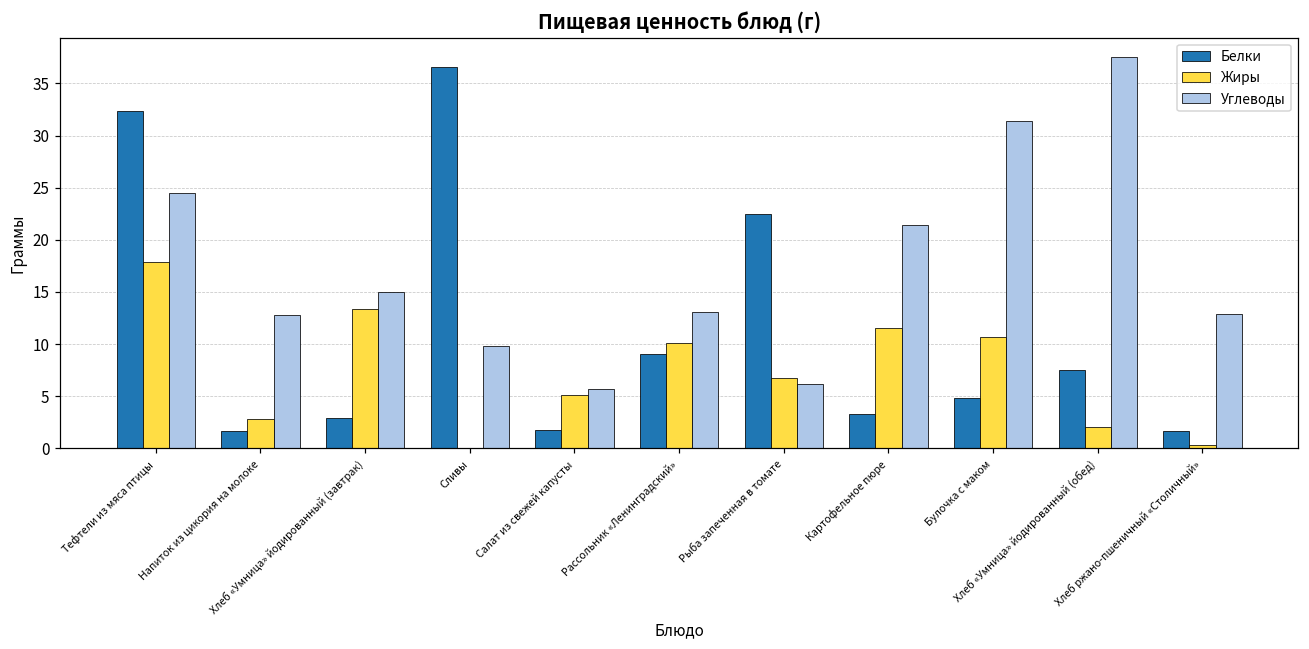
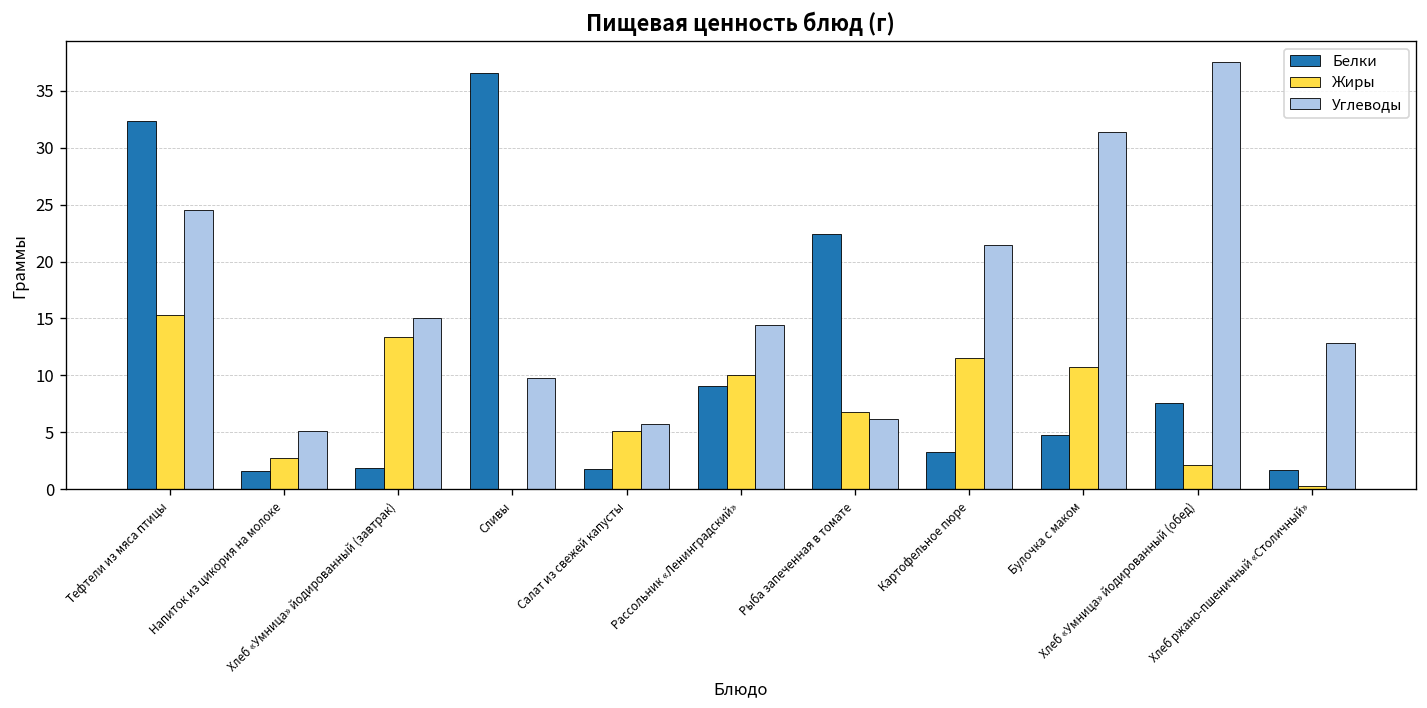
Жиры, Тефтели из мяса птицы: 18 -> 15
Углеводы, Напиток из цикория на молоке: 13 -> 5
Белки, Хлеб «Умница» йодированный (завтрак): 3 -> 2
Углеводы, Рассольник «Ленинградский»: 13 -> 14
